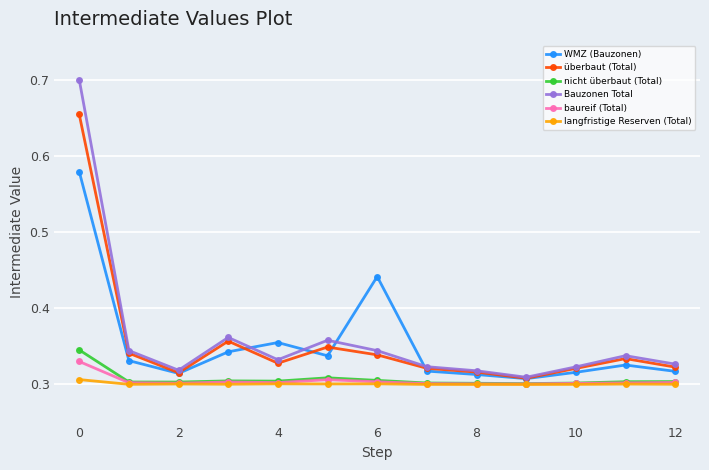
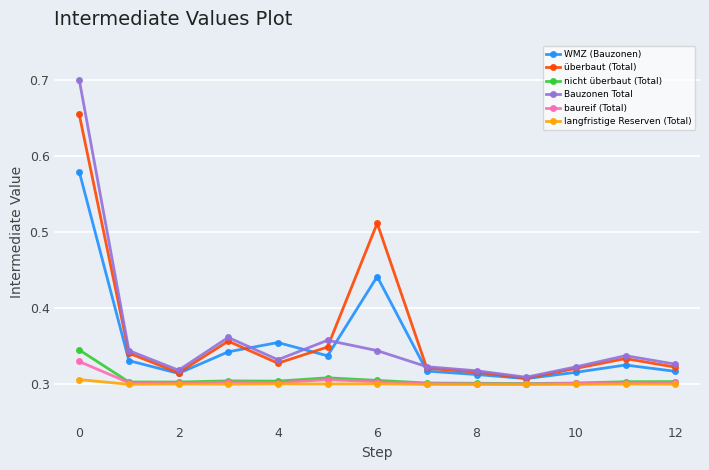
überbaut (Total), 6: 0.34 -> 0.51
